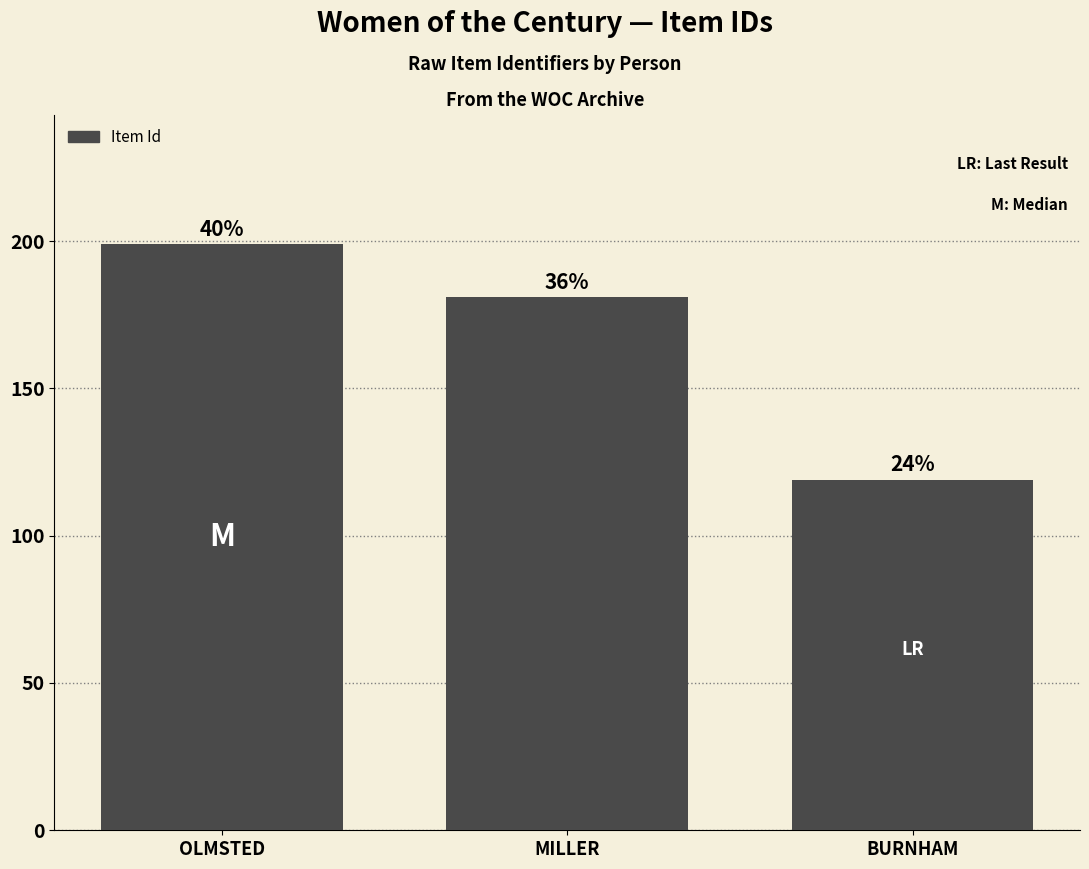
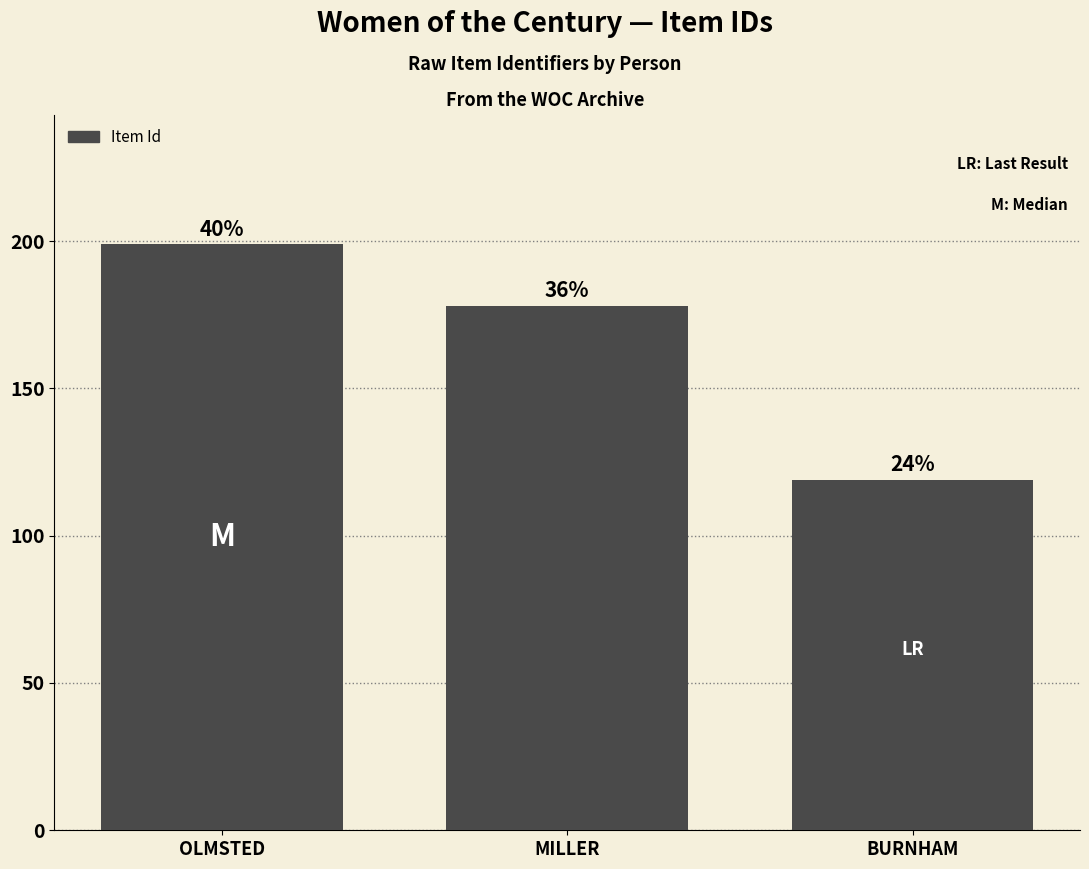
MILLER: 181 -> 178
